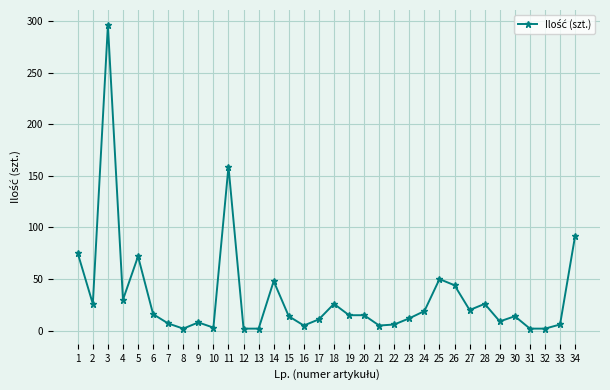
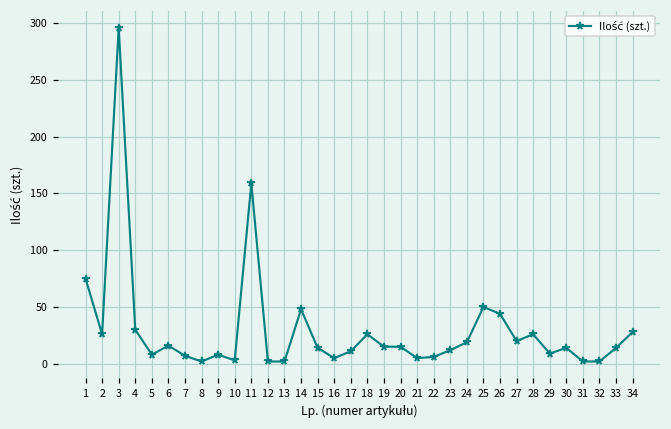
5: 72 -> 8
33: 6 -> 14
34: 92 -> 28
